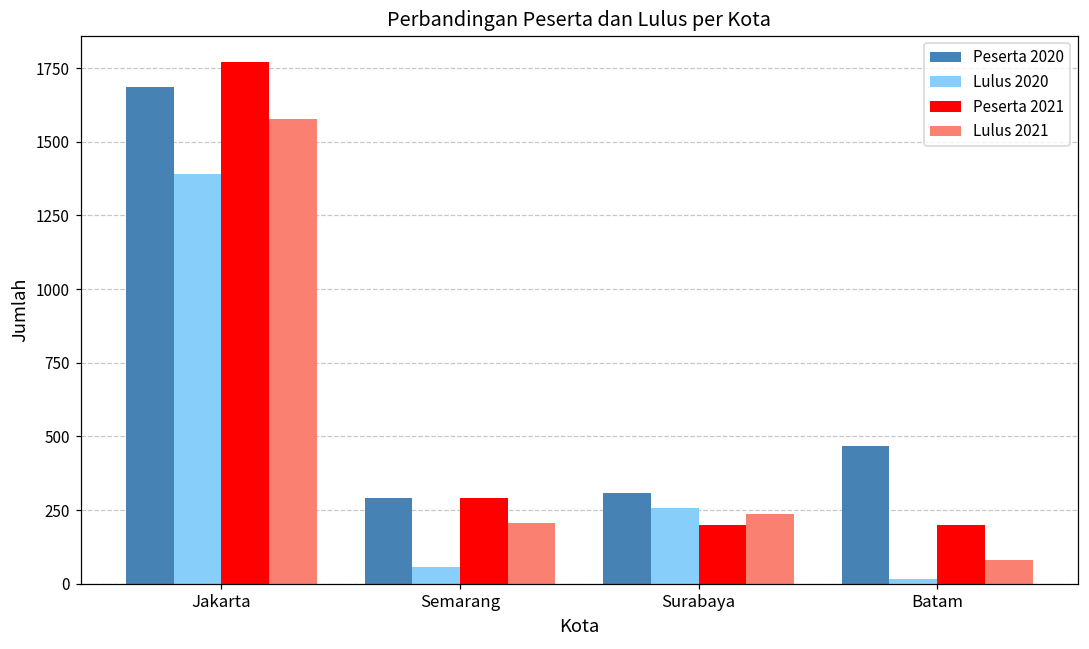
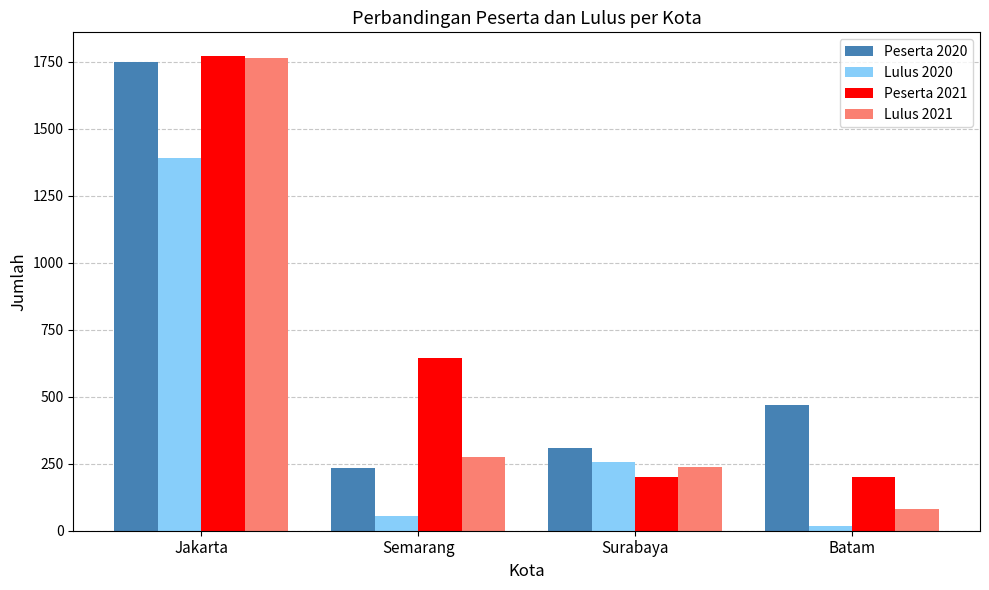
Peserta 2020, Jakarta: 1690 -> 1750
Lulus 2021, Jakarta: 1580 -> 1760
Peserta 2020, Semarang: 290 -> 230
Peserta 2021, Semarang: 290 -> 650
Lulus 2021, Semarang: 210 -> 270
